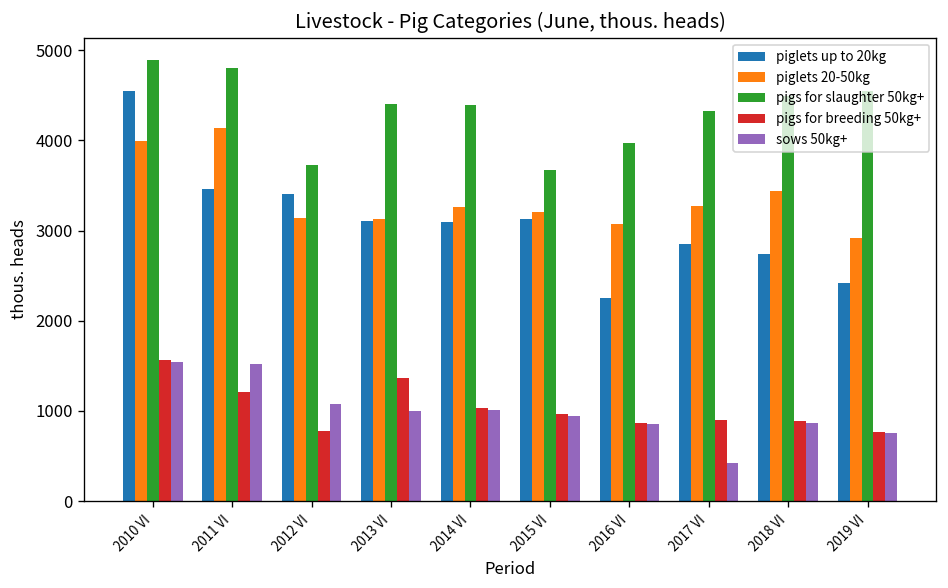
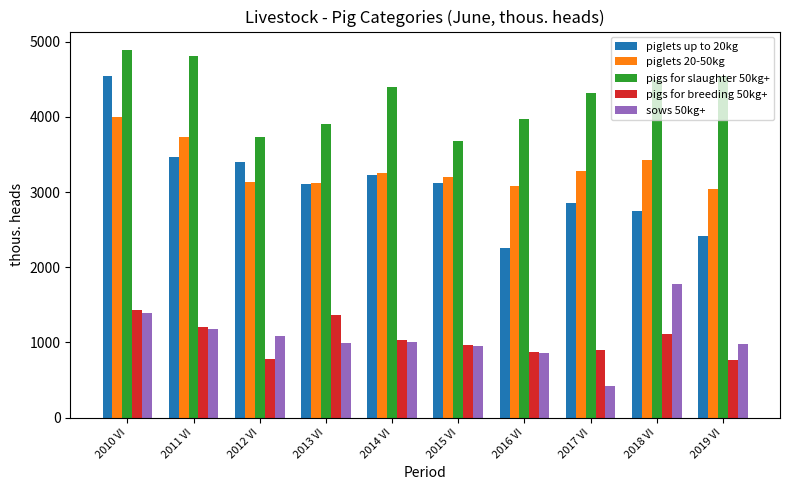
pigs for breeding 50kg+, 2010 VI: 1600 -> 1400
sows 50kg+, 2010 VI: 1500 -> 1400
piglets 20-50kg, 2011 VI: 4100 -> 3700
sows 50kg+, 2011 VI: 1500 -> 1200
pigs for slaughter 50kg+, 2013 VI: 4400 -> 3900
piglets up to 20kg, 2014 VI: 3100 -> 3200
pigs for breeding 50kg+, 2018 VI: 900 -> 1100
sows 50kg+, 2018 VI: 900 -> 1800
piglets 20-50kg, 2019 VI: 2900 -> 3000
sows 50kg+, 2019 VI: 800 -> 1000
